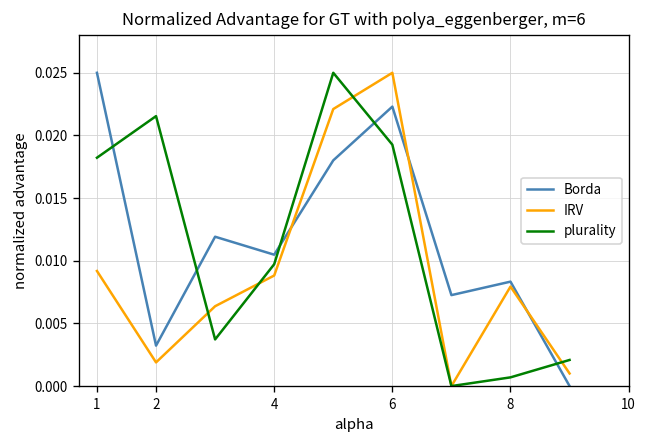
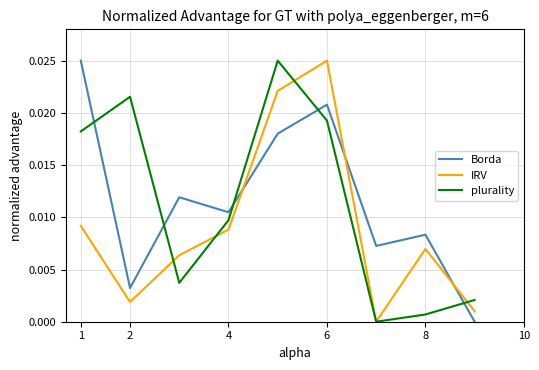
Borda, 6: 0.0223 -> 0.0208
IRV, 8: 0.0079 -> 0.0070
